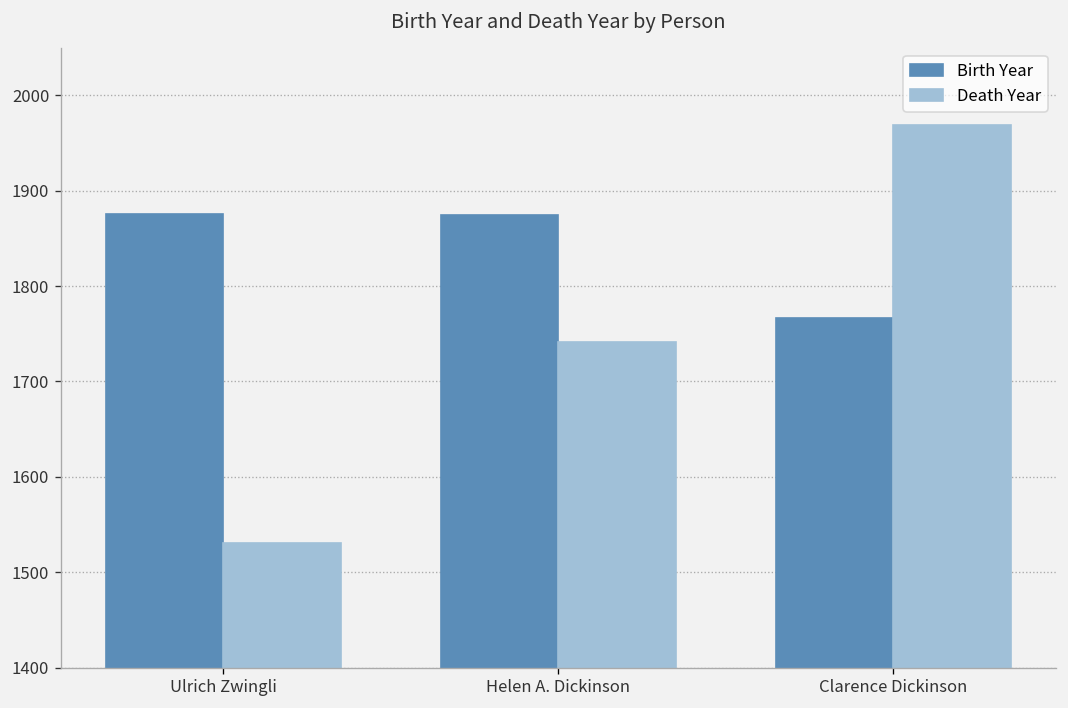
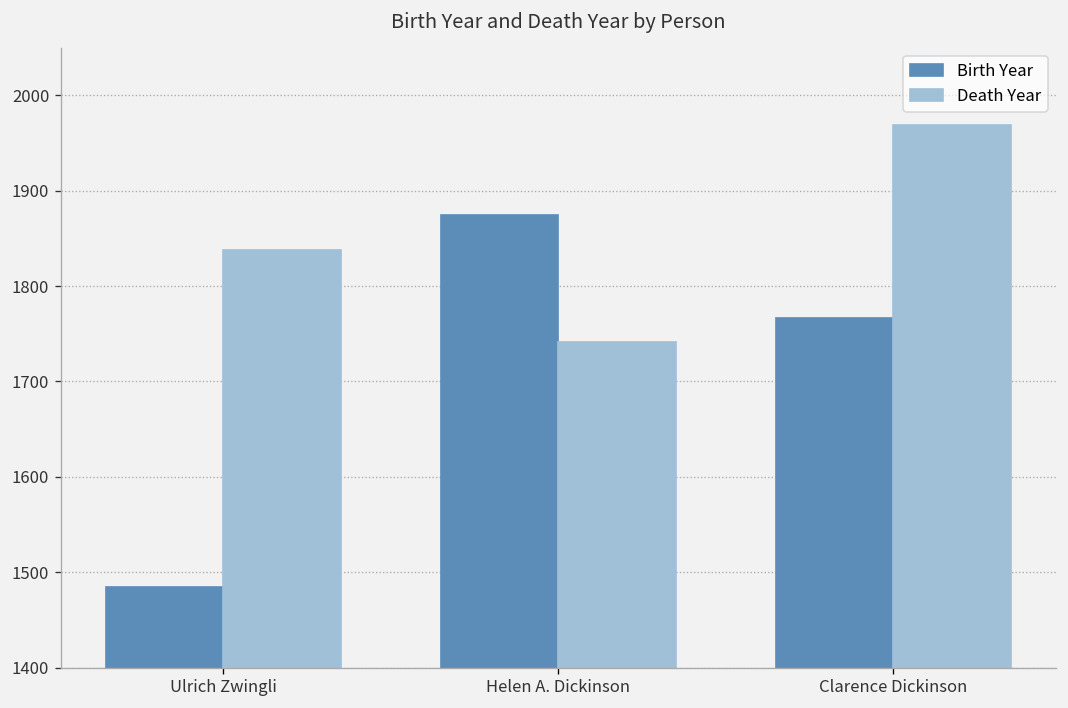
Birth Year, Ulrich Zwingli: 1880 -> 1480
Death Year, Ulrich Zwingli: 1530 -> 1840
